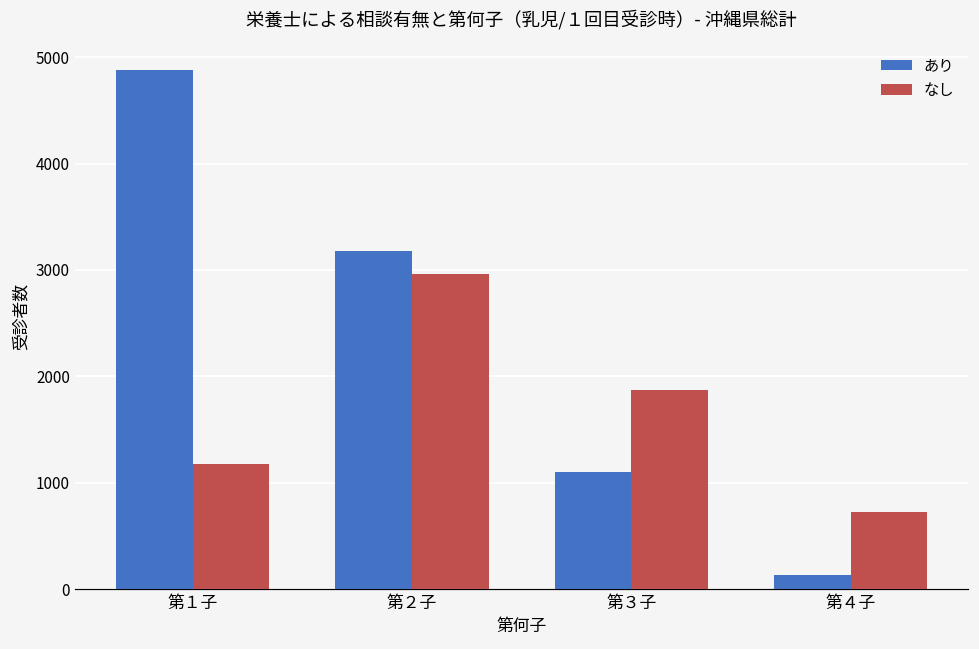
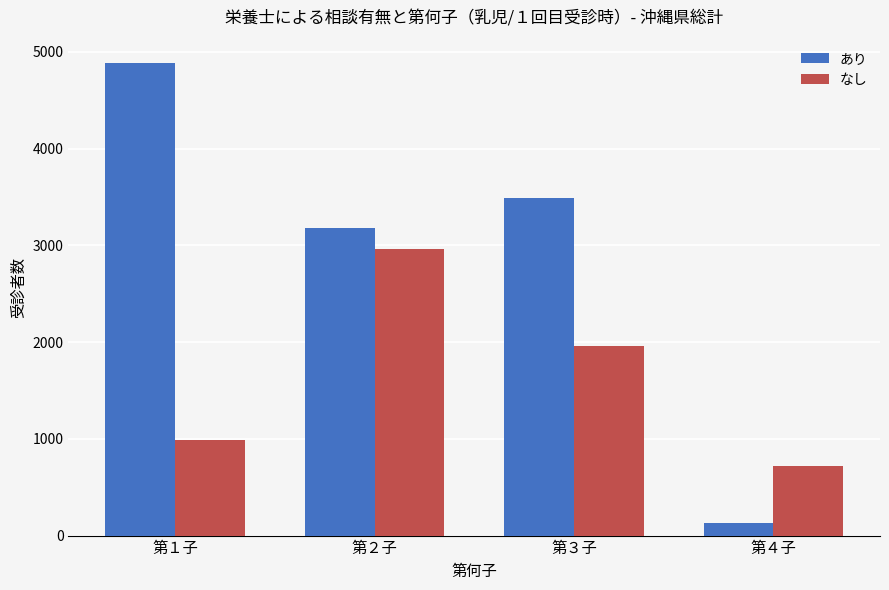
なし, 第１子: 1200 -> 1000
あり, 第３子: 1100 -> 3500
なし, 第３子: 1900 -> 2000
